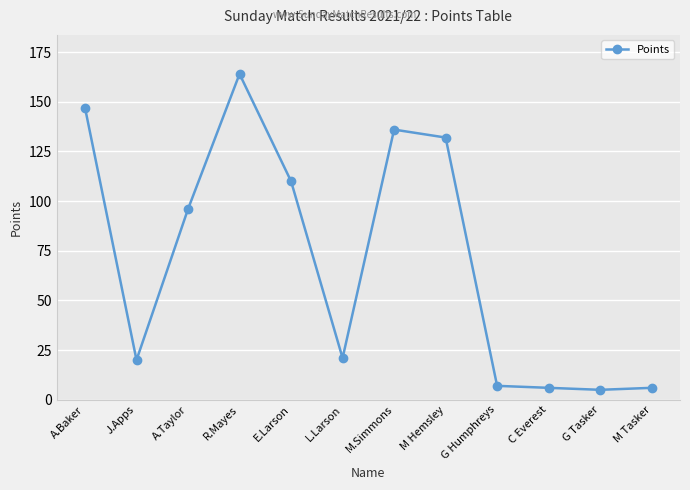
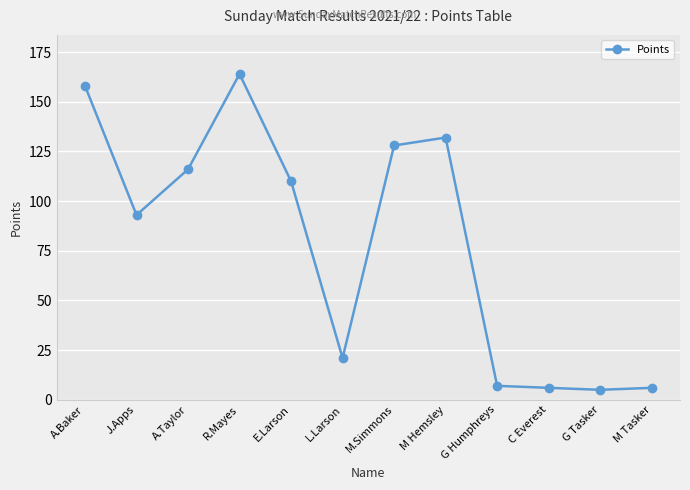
A.Baker: 147 -> 158
J.Apps: 20 -> 93
A.Taylor: 96 -> 116
M.Simmons: 136 -> 128
